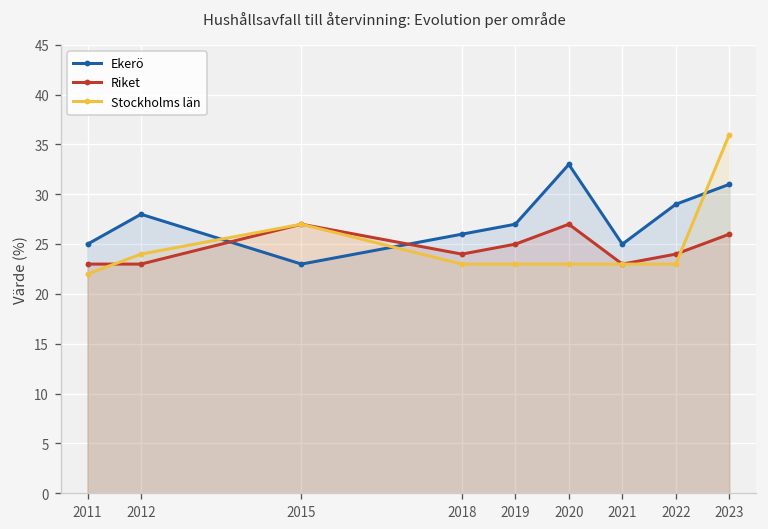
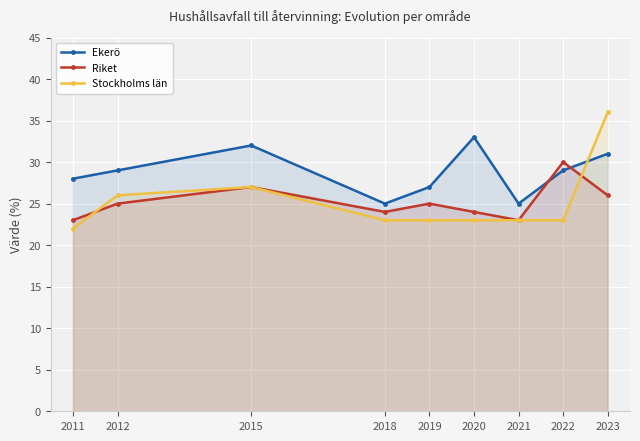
Ekerö, 2011: 25 -> 28
Ekerö, 2012: 28 -> 29
Riket, 2012: 23 -> 25
Stockholms län, 2012: 24 -> 26
Ekerö, 2015: 23 -> 32
Ekerö, 2018: 26 -> 25
Riket, 2020: 27 -> 24
Riket, 2022: 24 -> 30
